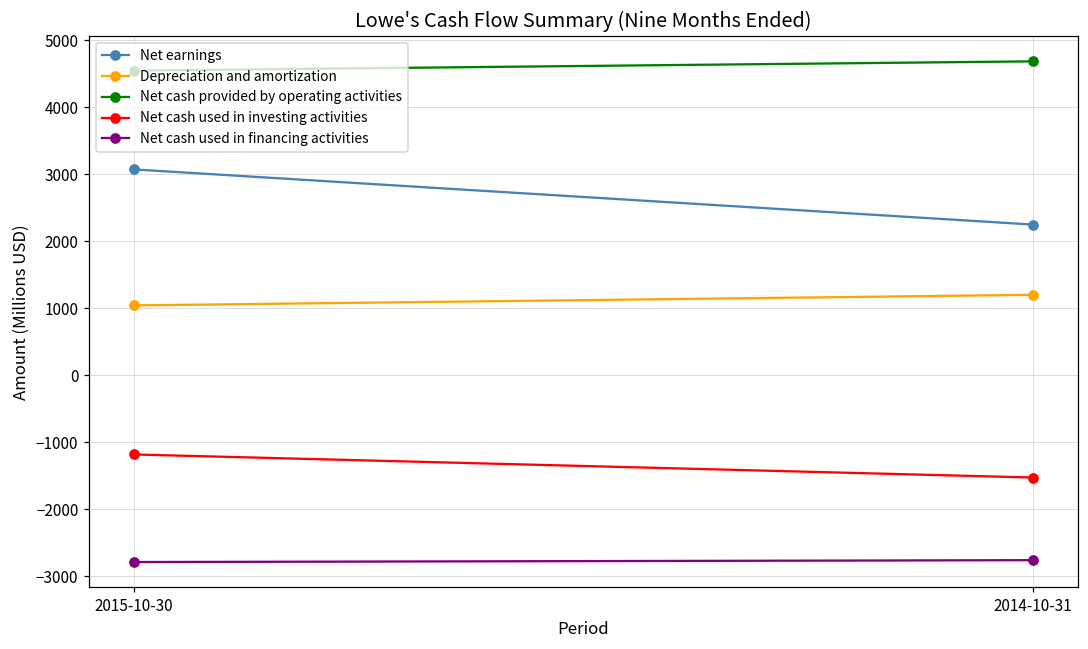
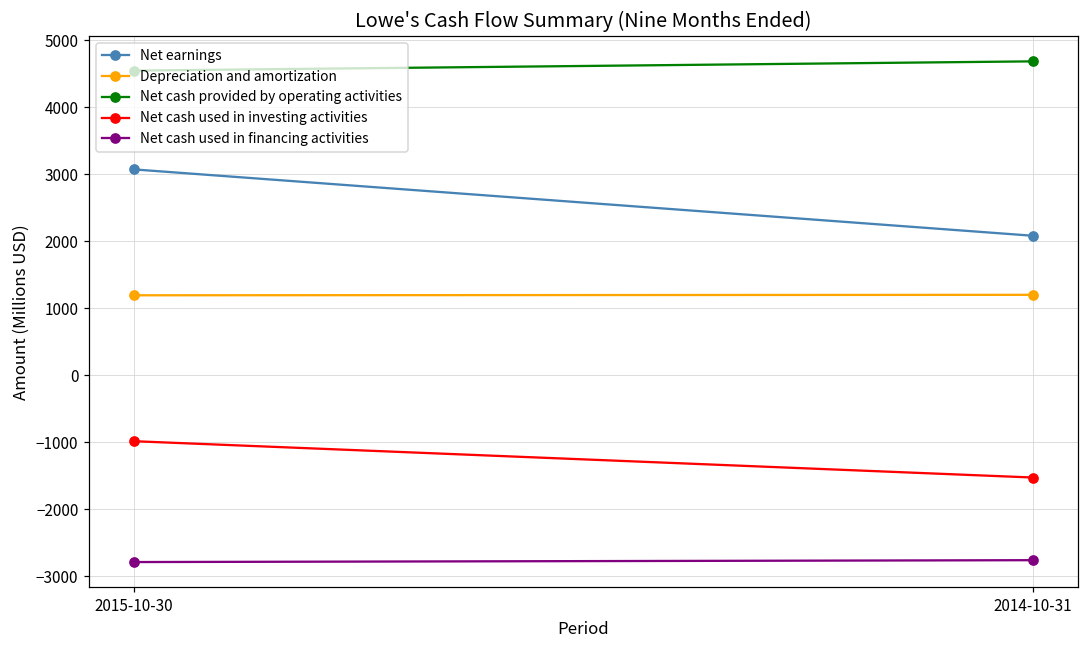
Depreciation and amortization, 2015-10-30: 1000 -> 1200
Net cash used in investing activities, 2015-10-30: -1200 -> -1000
Net earnings, 2014-10-31: 2200 -> 2100
